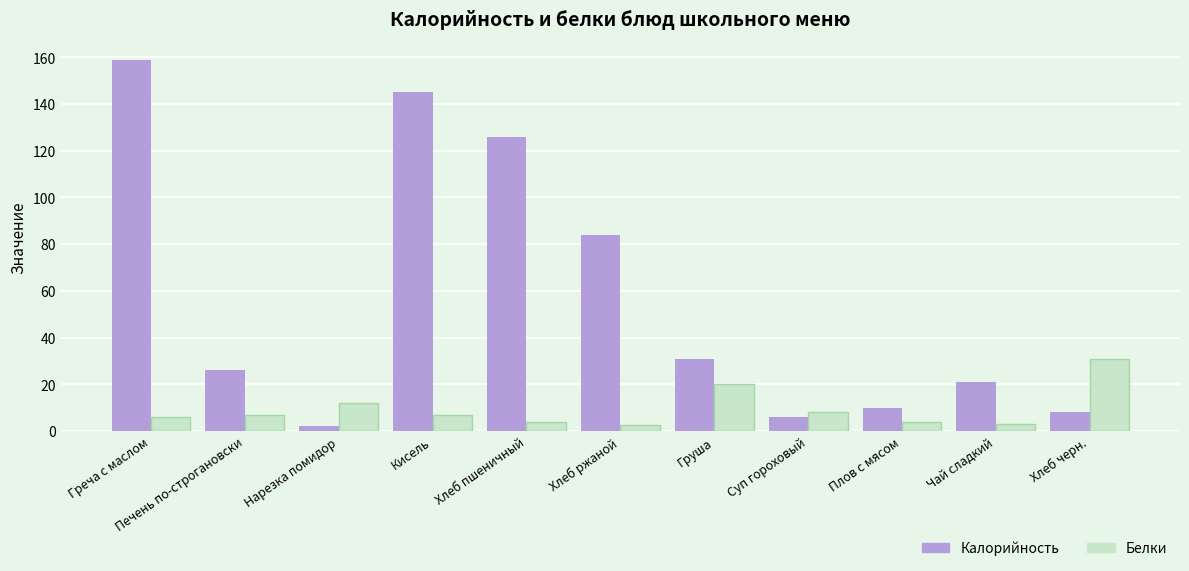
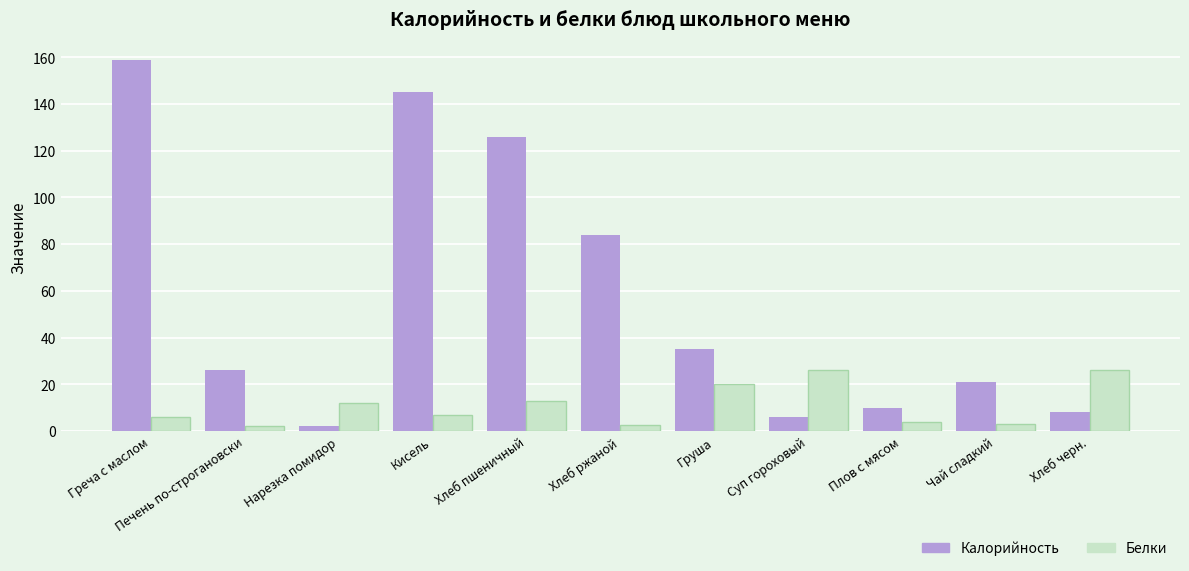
Белки, Печень по-строгановски: 7 -> 2
Белки, Хлеб пшеничный: 4 -> 13
Калорийность, Груша: 31 -> 35
Белки, Суп гороховый: 8 -> 26
Белки, Хлеб черн.: 31 -> 26
